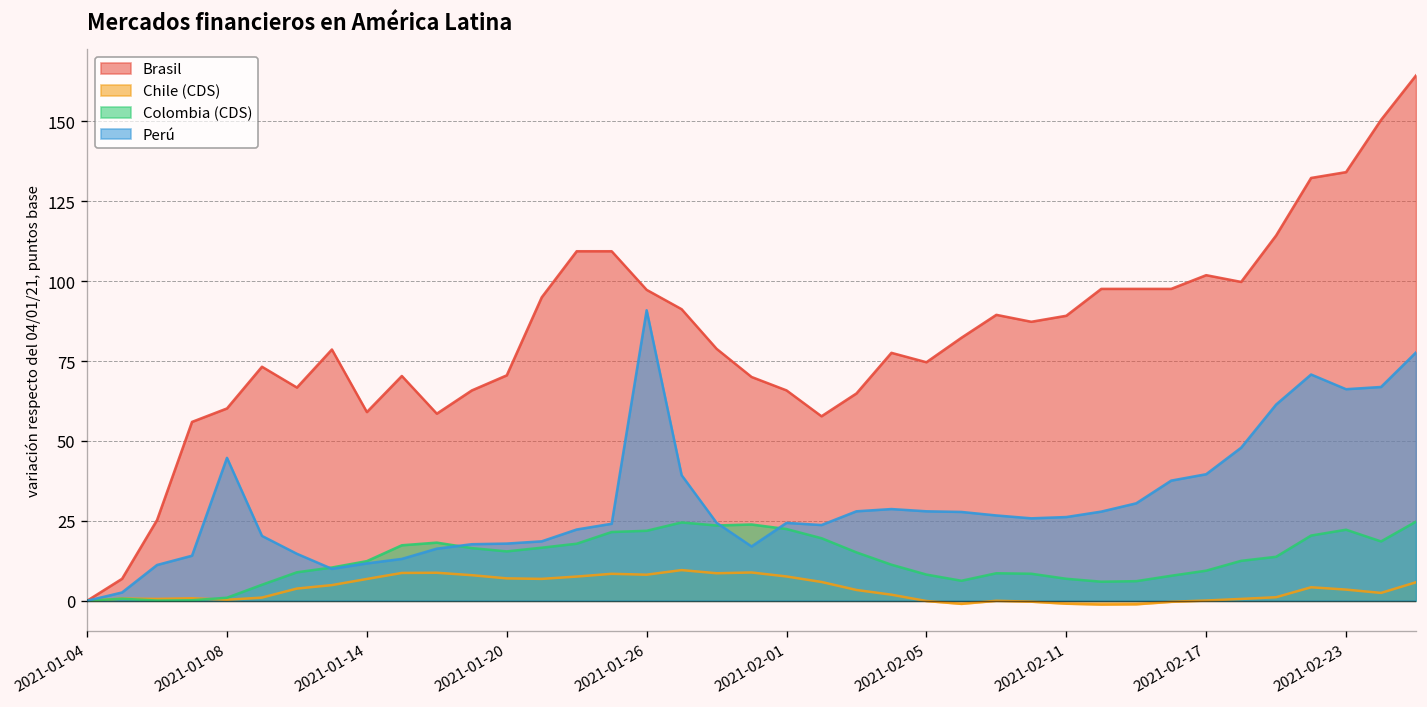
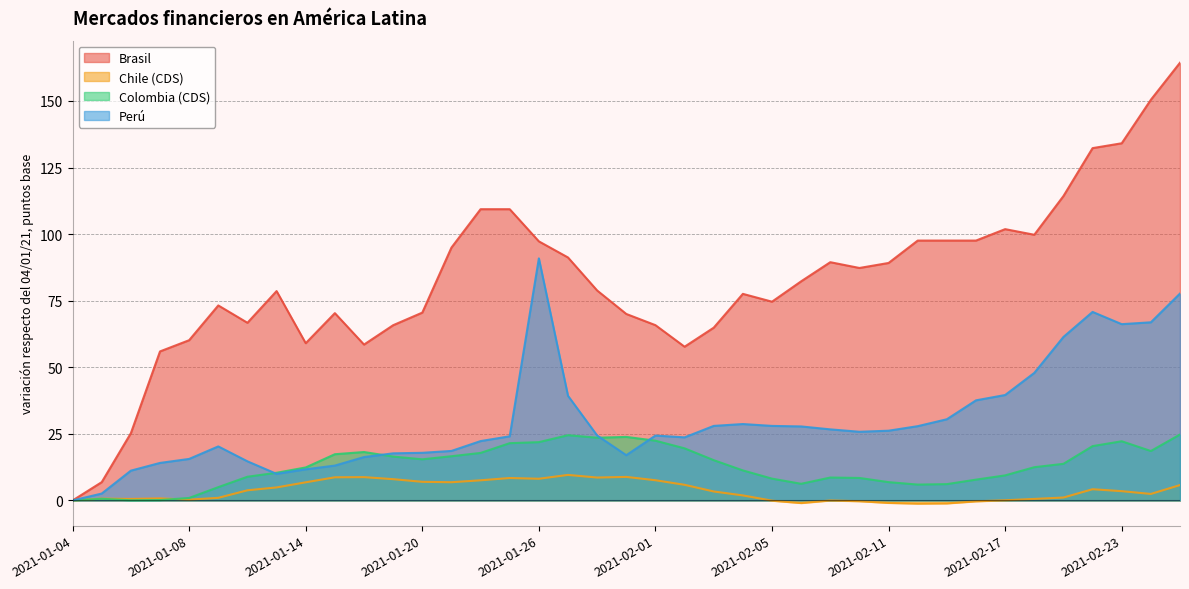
Perú, 2021-01-08: 45 -> 16
